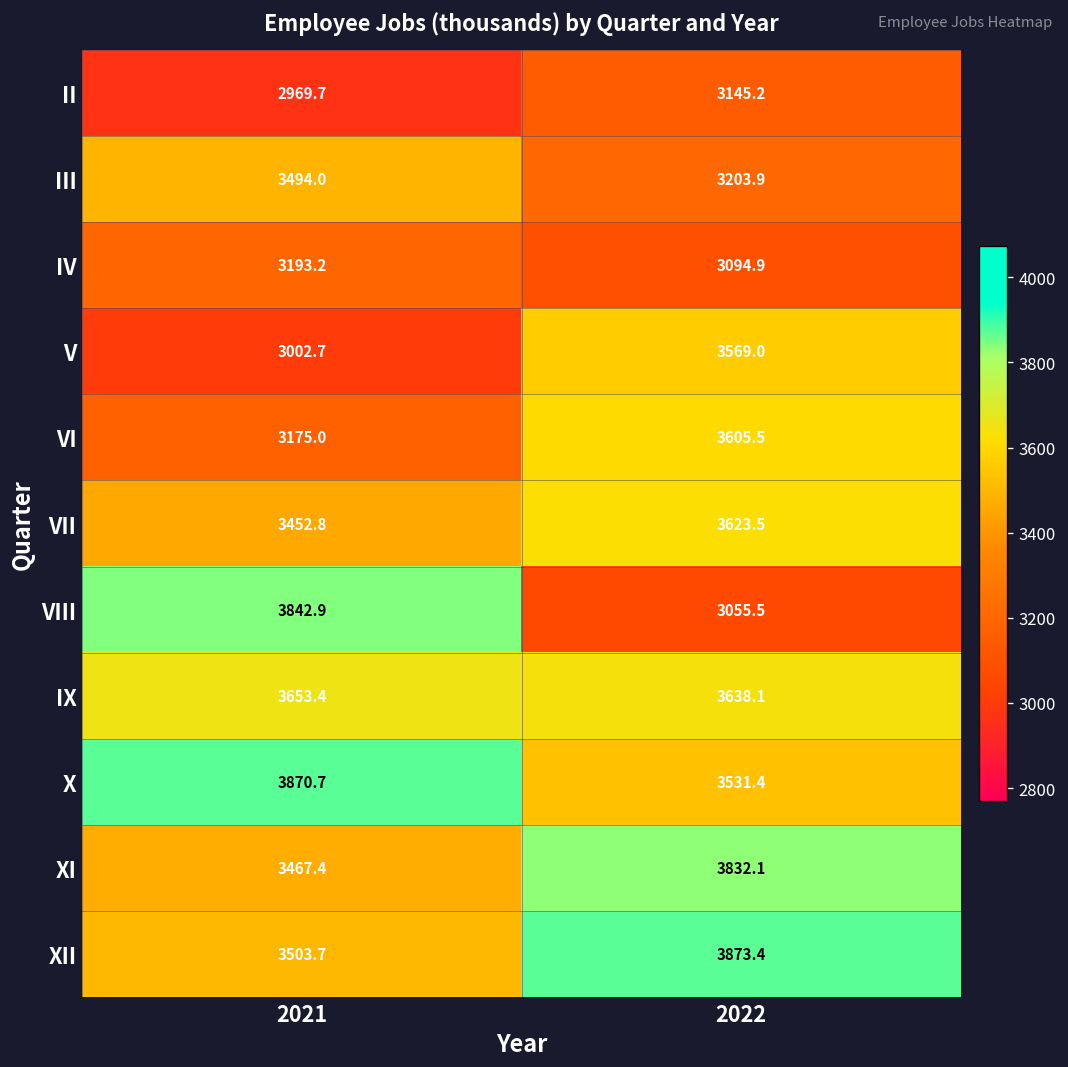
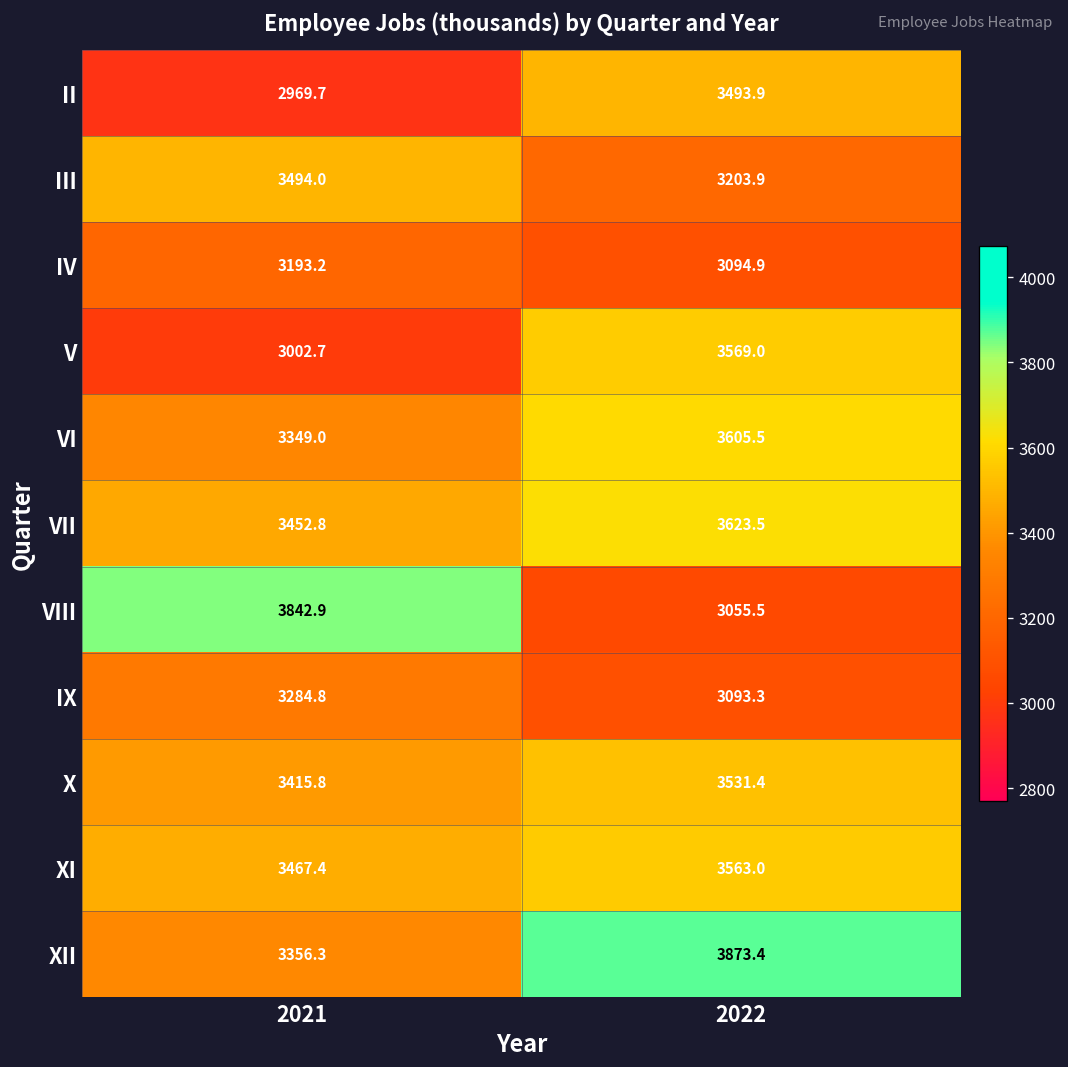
II, 2022: 3145.2 -> 3493.9
VI, 2021: 3175.0 -> 3349.0
IX, 2021: 3653.4 -> 3284.8
IX, 2022: 3638.1 -> 3093.3
X, 2021: 3870.7 -> 3415.8
XI, 2022: 3832.1 -> 3563.0
XII, 2021: 3503.7 -> 3356.3
